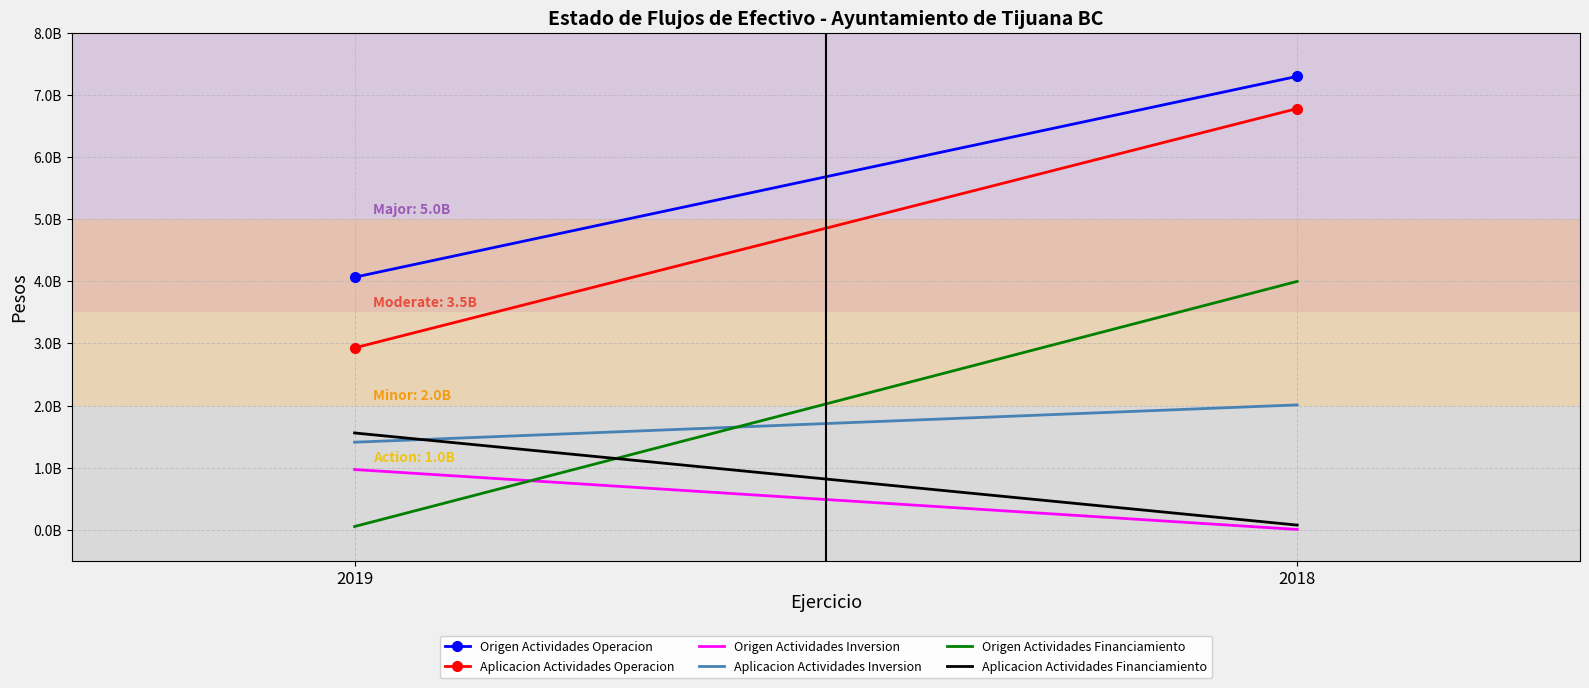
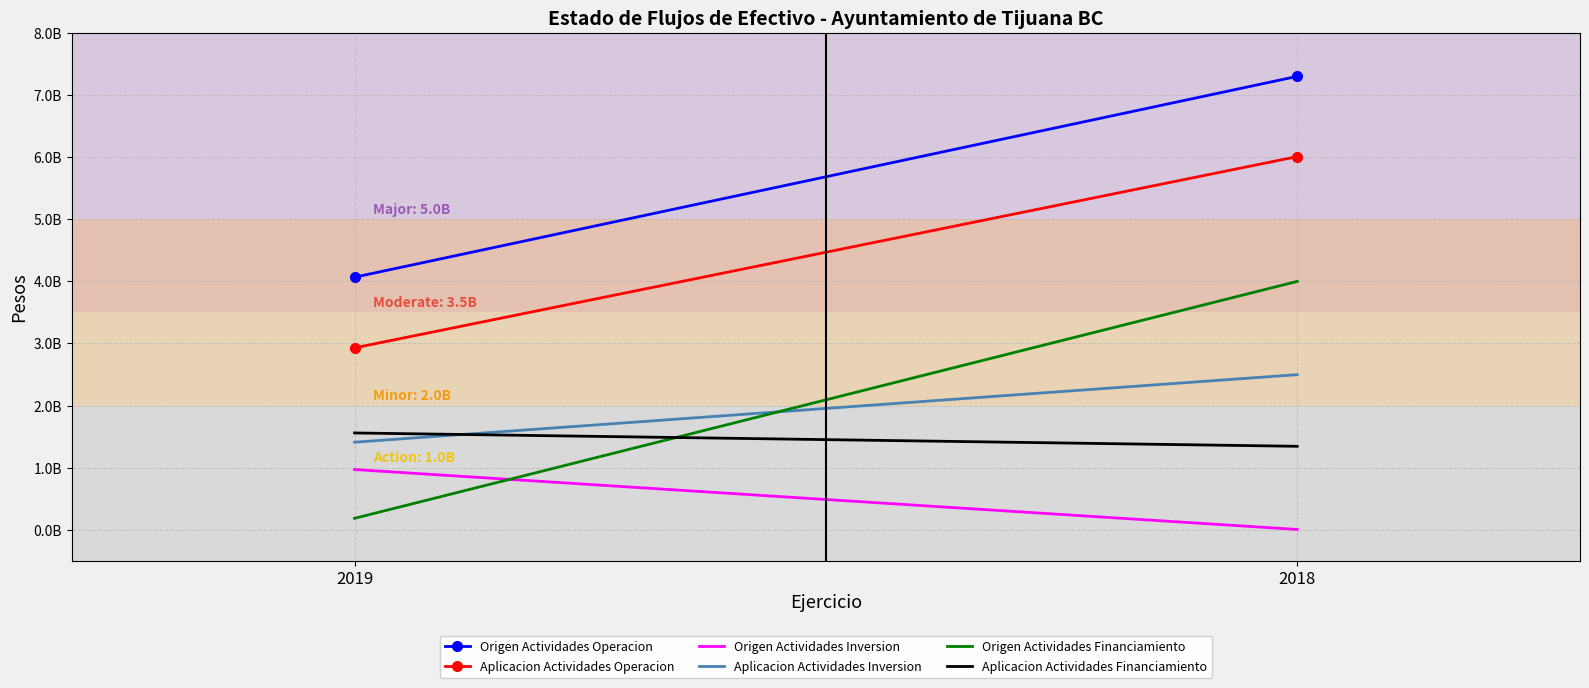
Origen Actividades Financiamiento, 2019: 100000000 -> 200000000
Aplicacion Actividades Operacion, 2018: 6800000000 -> 6000000000
Aplicacion Actividades Inversion, 2018: 2000000000 -> 2500000000
Aplicacion Actividades Financiamiento, 2018: 100000000 -> 1300000000
